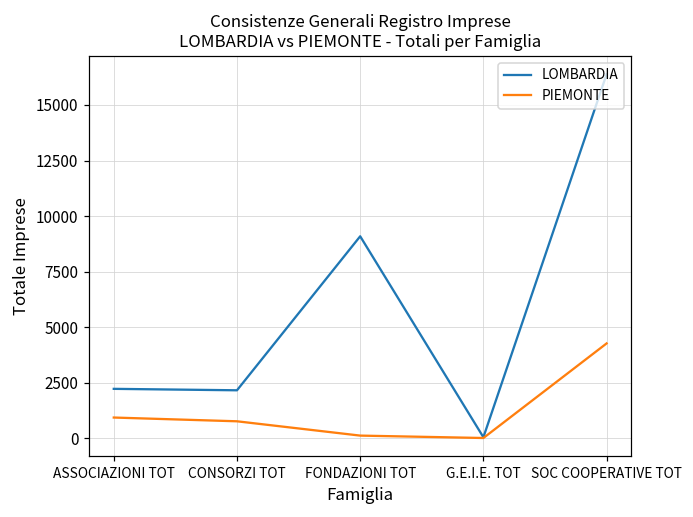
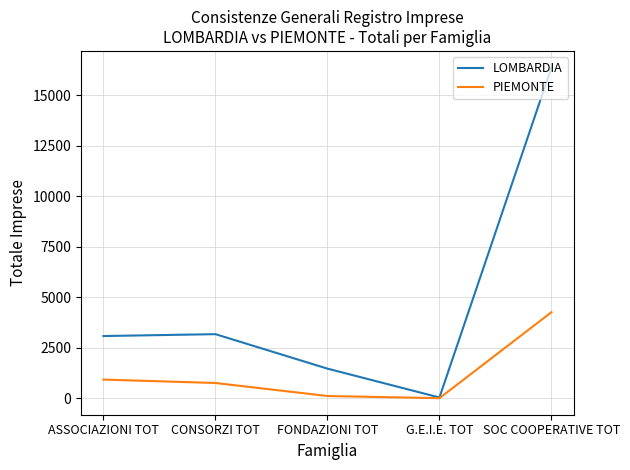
LOMBARDIA, ASSOCIAZIONI TOT: 2200 -> 3100
LOMBARDIA, CONSORZI TOT: 2200 -> 3200
LOMBARDIA, FONDAZIONI TOT: 9100 -> 1500
